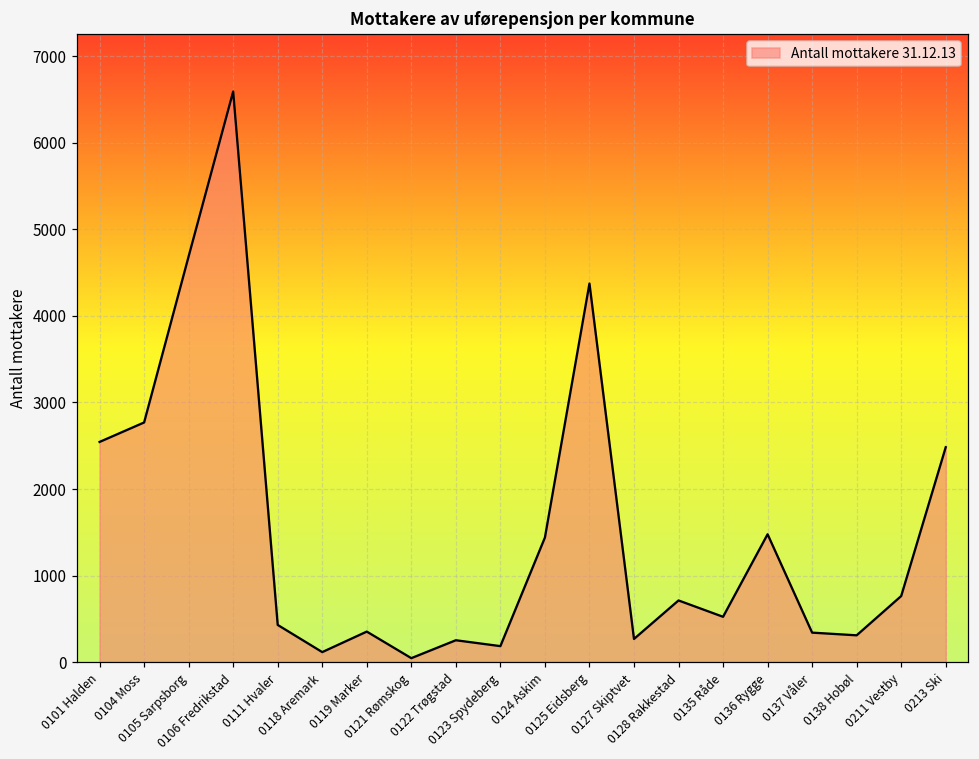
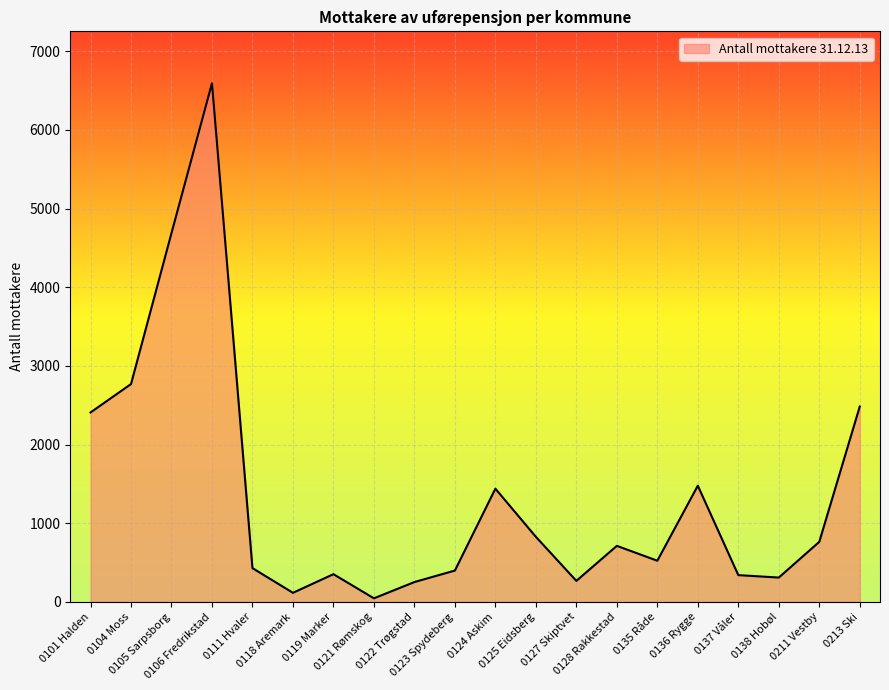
0101 Halden: 2500 -> 2400
0123 Spydeberg: 200 -> 400
0125 Eidsberg: 4400 -> 800
